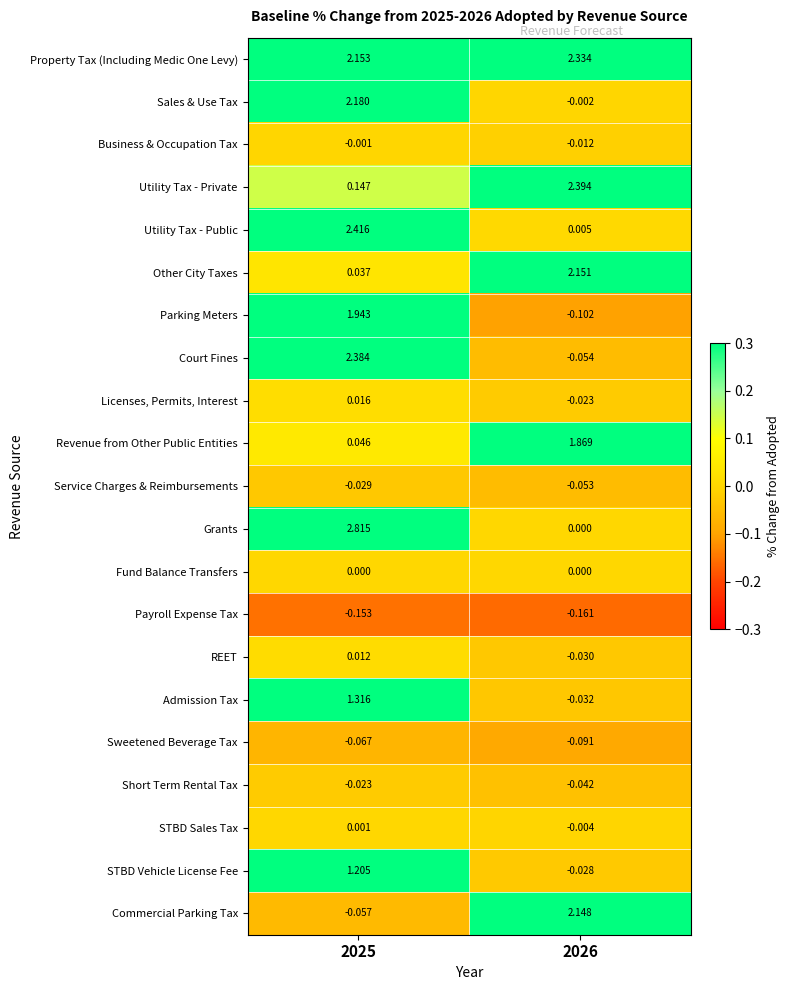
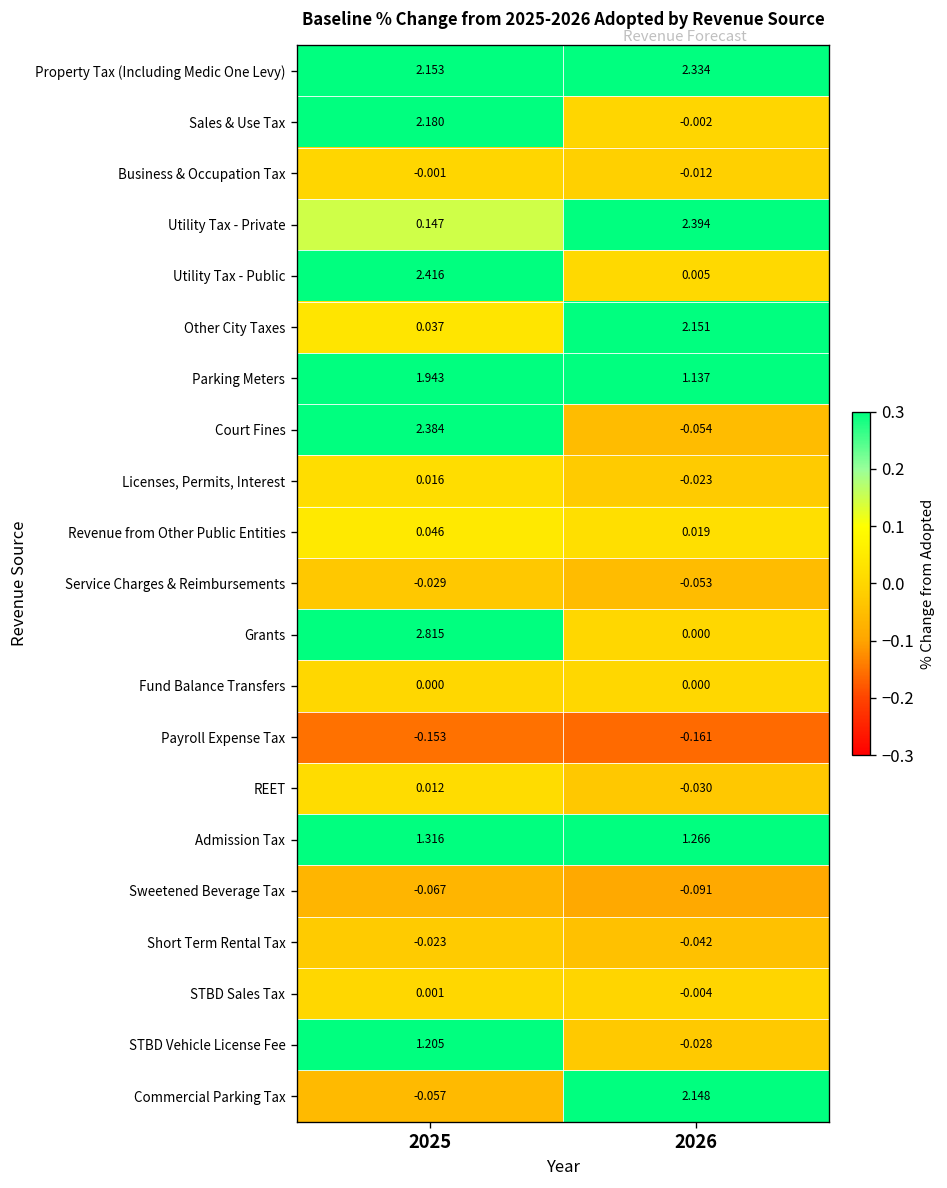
Parking Meters, 2026: -0.102 -> 1.137
Revenue from Other Public Entities, 2026: 1.869 -> 0.019
Admission Tax, 2026: -0.032 -> 1.266
